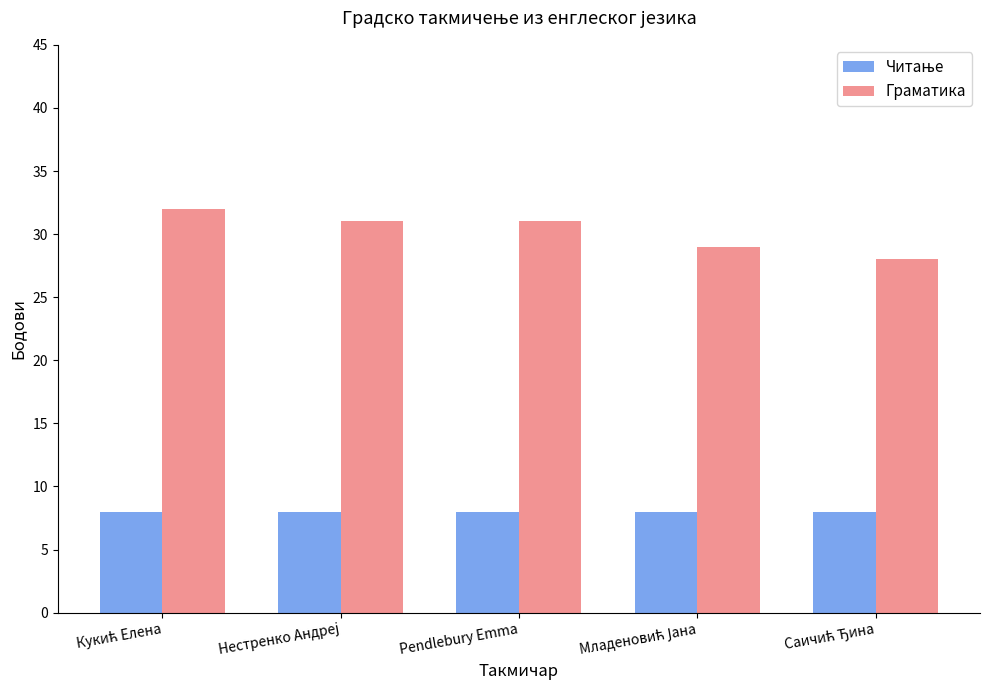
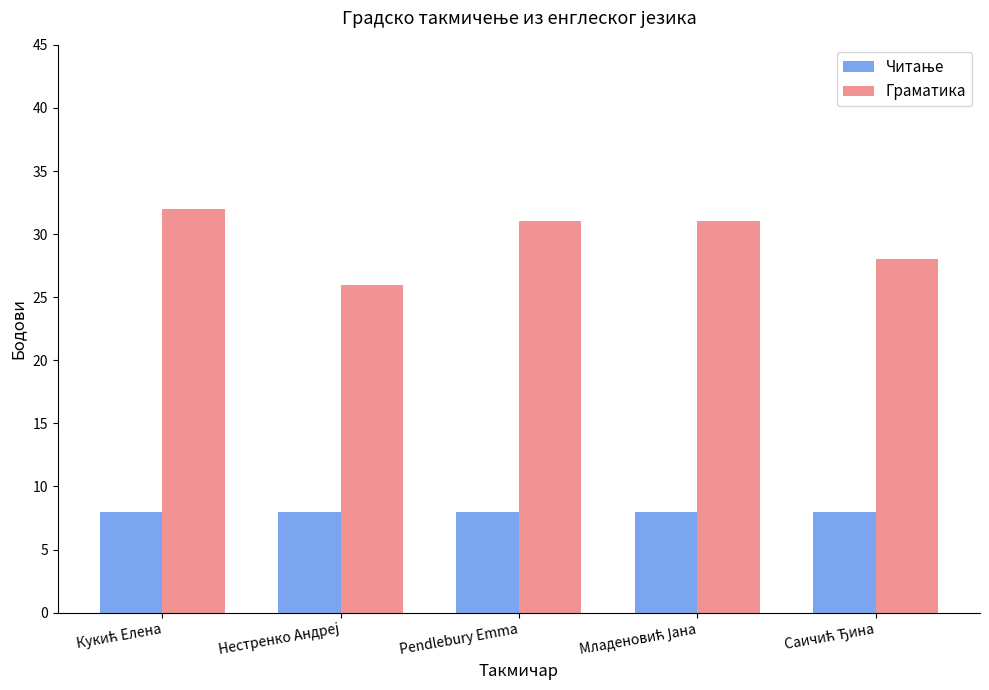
Граматика, Нестренко Андреј: 31 -> 26
Граматика, Младеновић Јана: 29 -> 31
